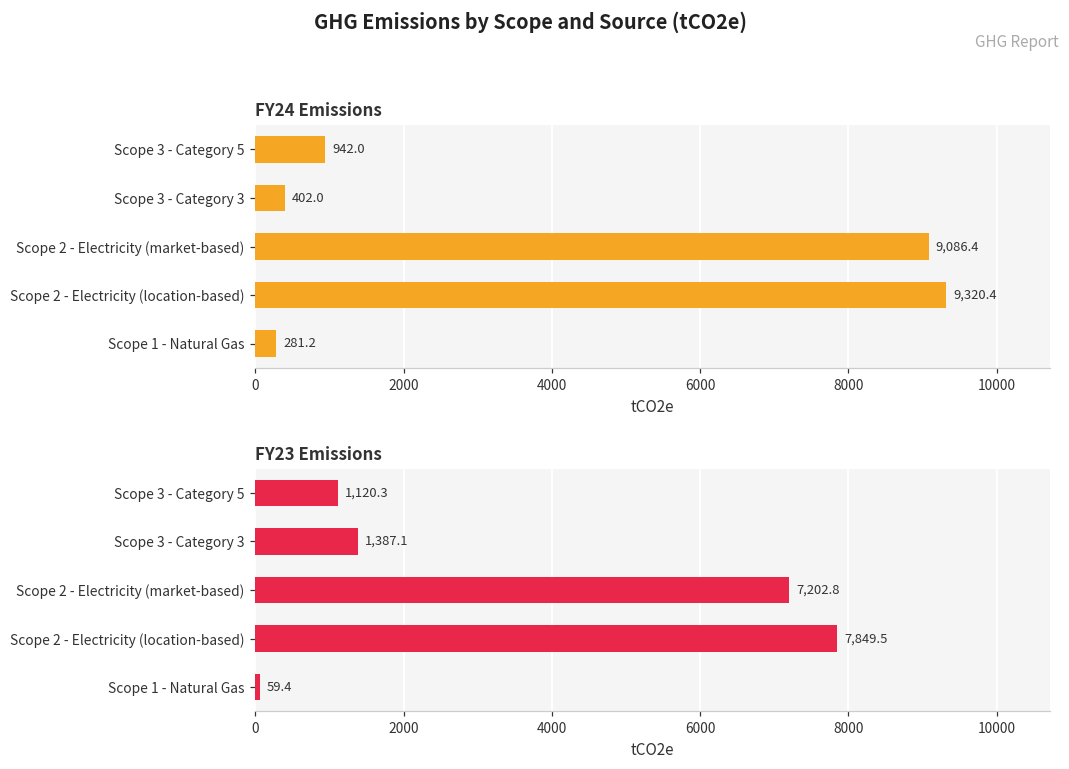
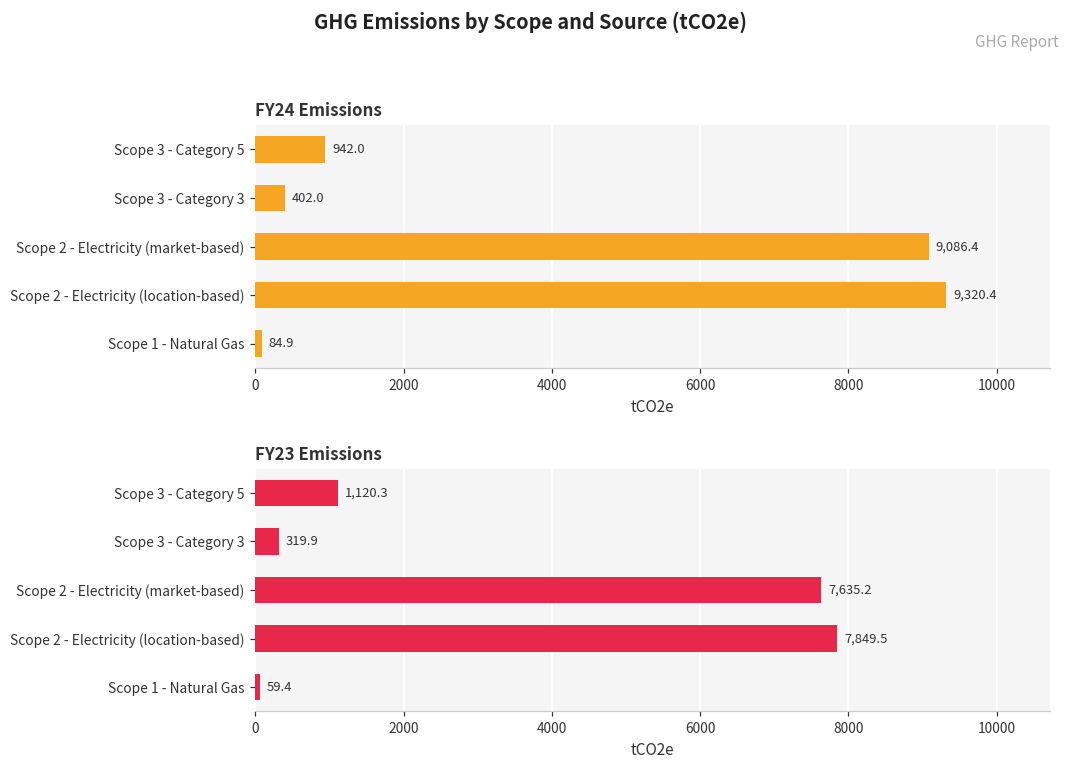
FY24 Emissions, Scope 1 - Natural Gas: 281.2 -> 84.9
FY23 Emissions, Scope 3 - Category 3: 1,387.1 -> 319.9
FY23 Emissions, Scope 2 - Electricity (market-based): 7,202.8 -> 7,635.2
